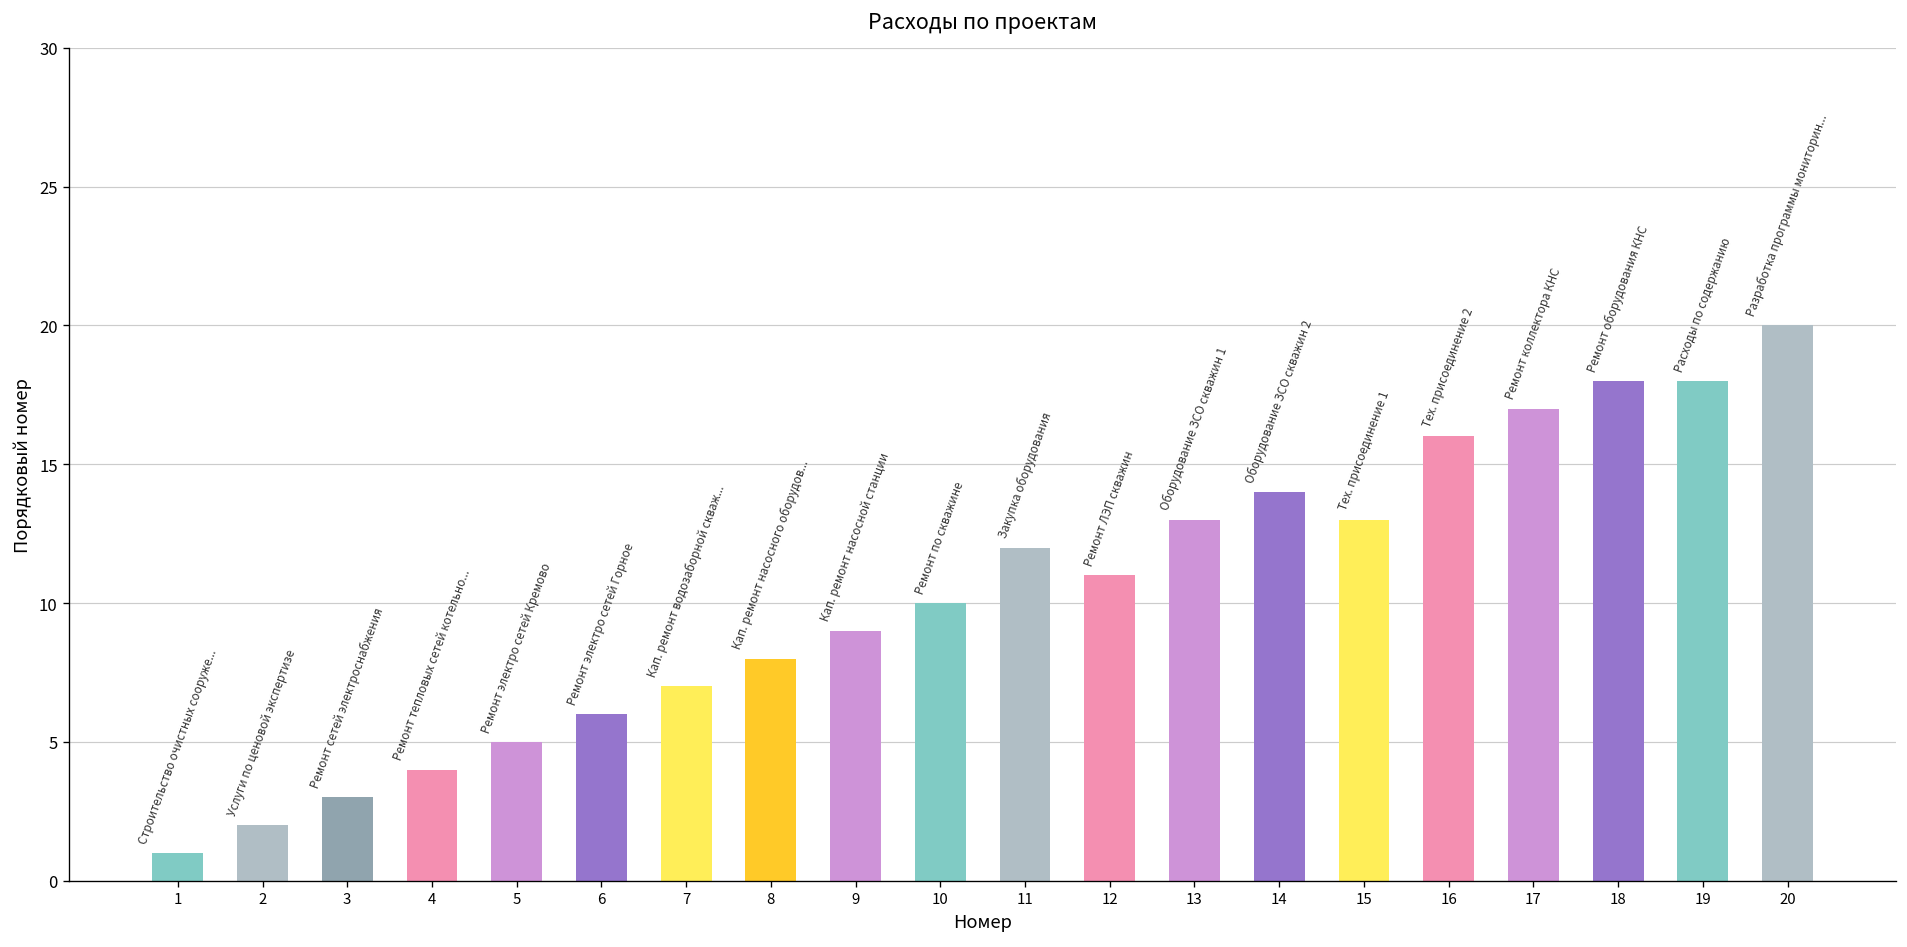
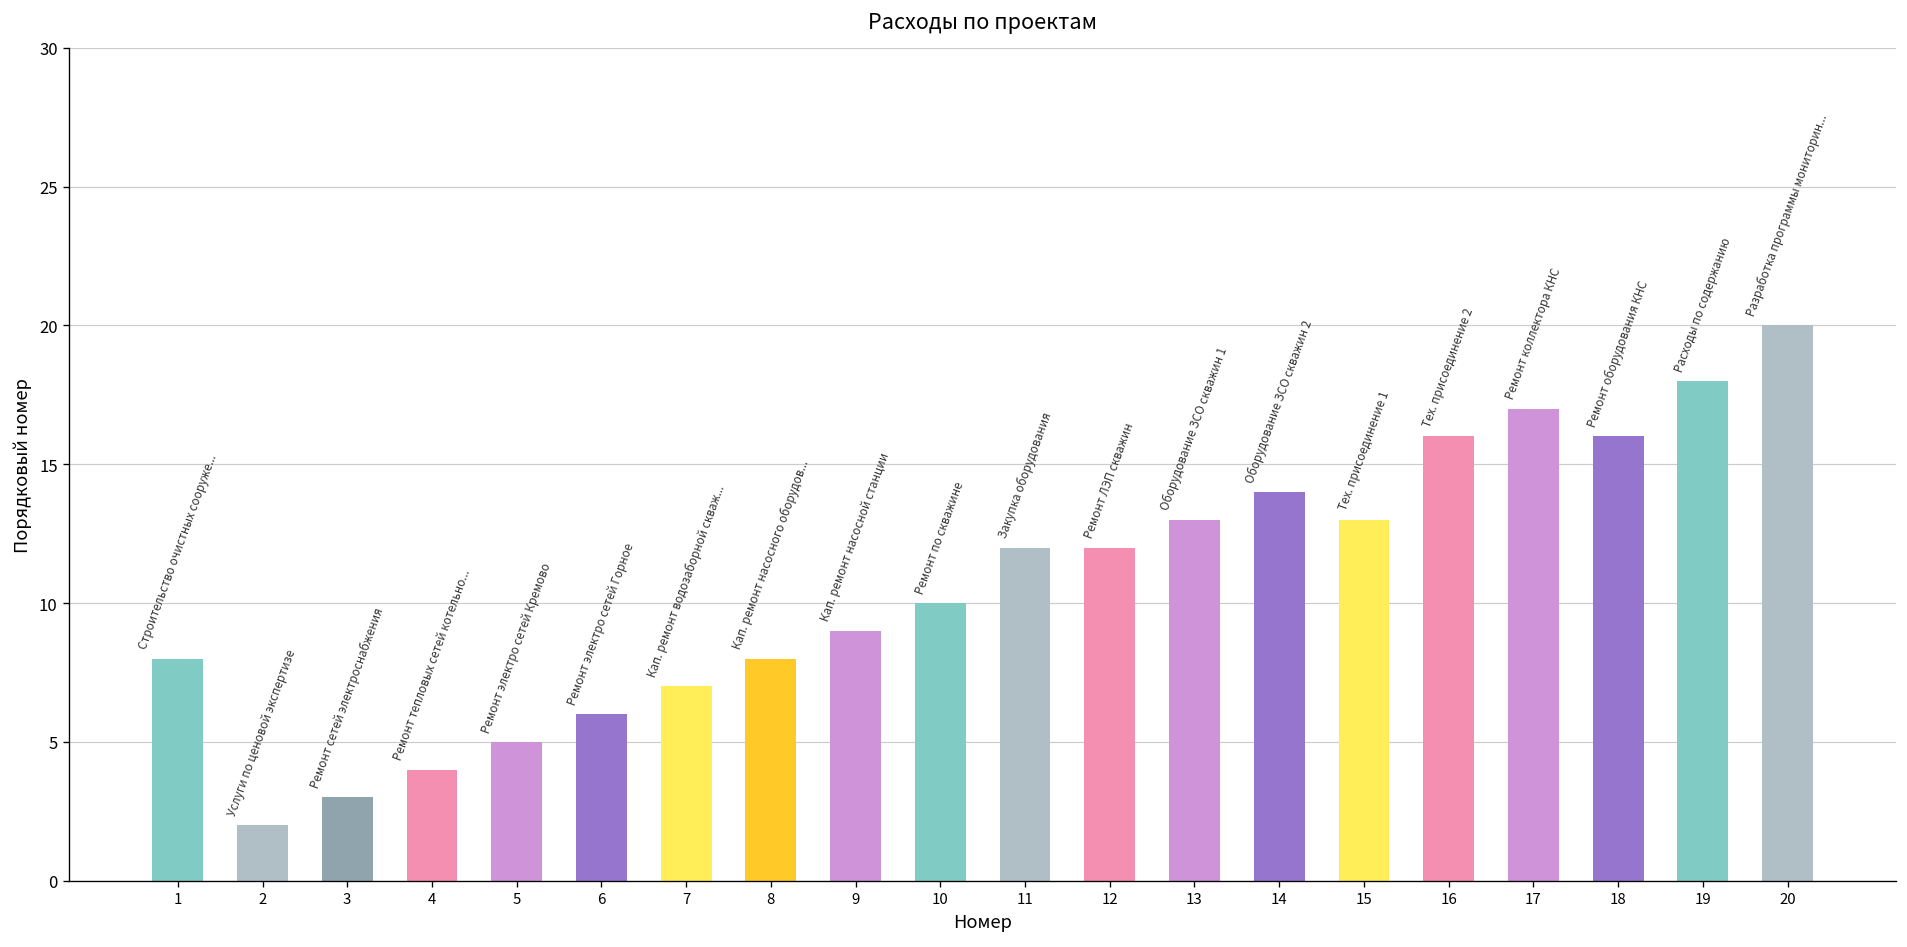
1: 1 -> 8
12: 11 -> 12
18: 18 -> 16
